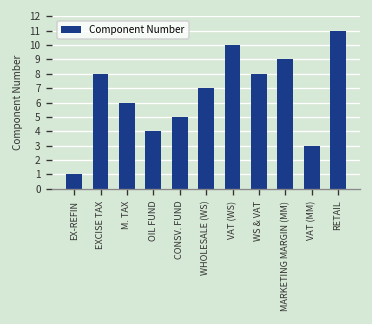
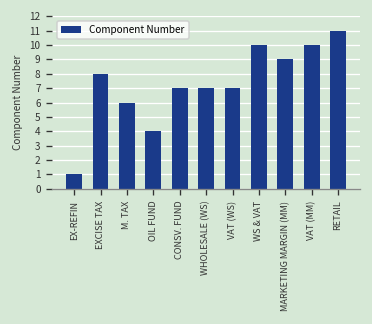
CONSV. FUND: 5 -> 7
VAT (WS): 10 -> 7
WS & VAT: 8 -> 10
VAT (MM): 3 -> 10
